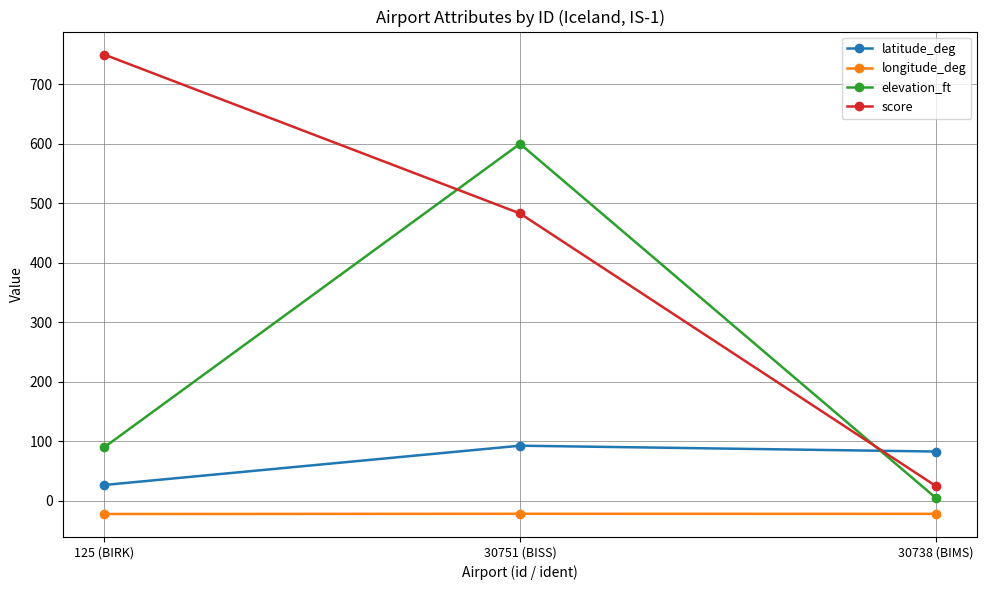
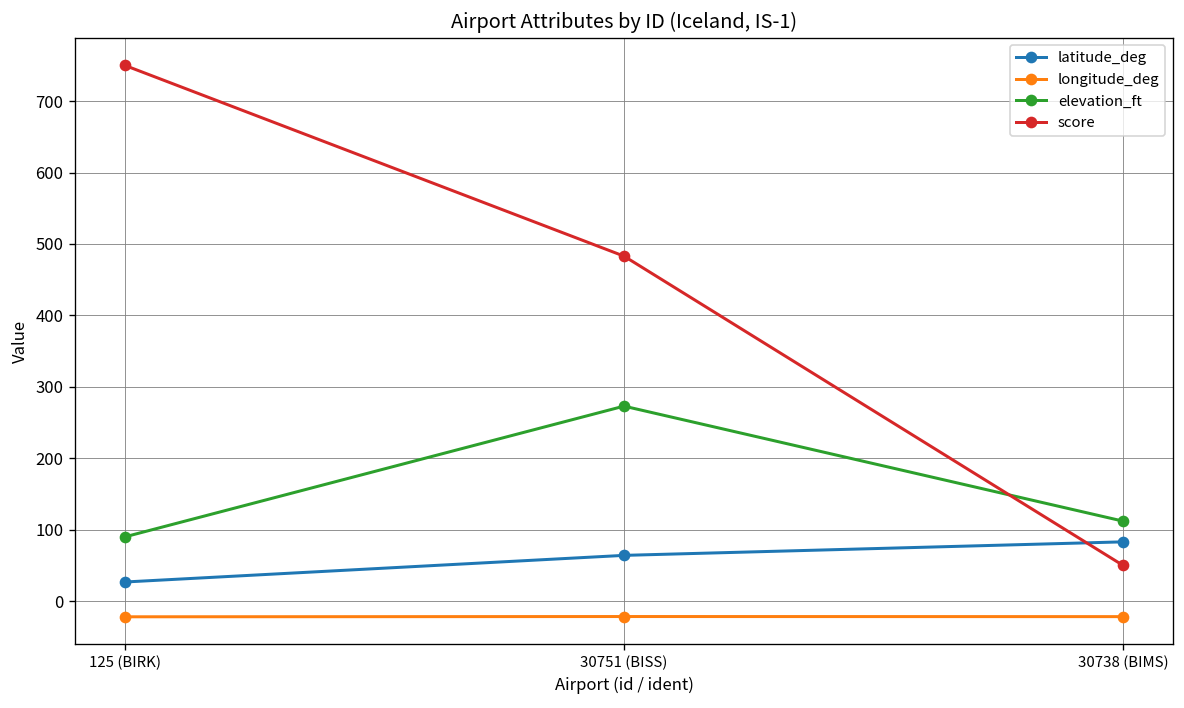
latitude_deg, 30751 (BISS): 90 -> 60
elevation_ft, 30751 (BISS): 600 -> 270
elevation_ft, 30738 (BIMS): 10 -> 110
score, 30738 (BIMS): 30 -> 50
